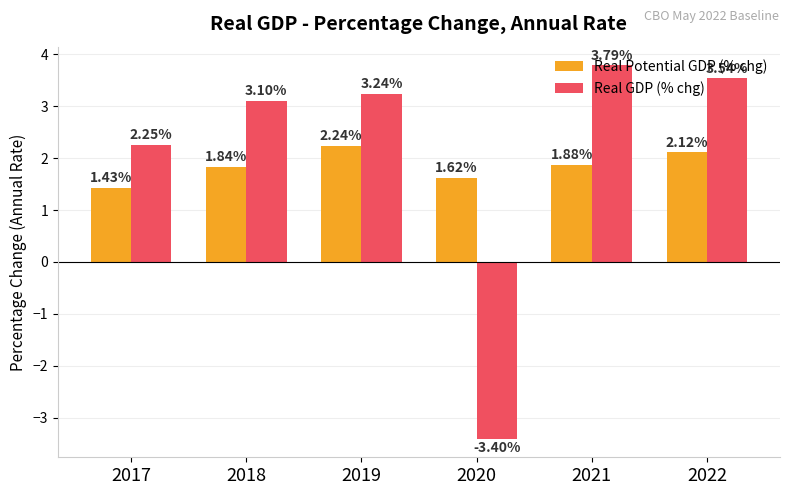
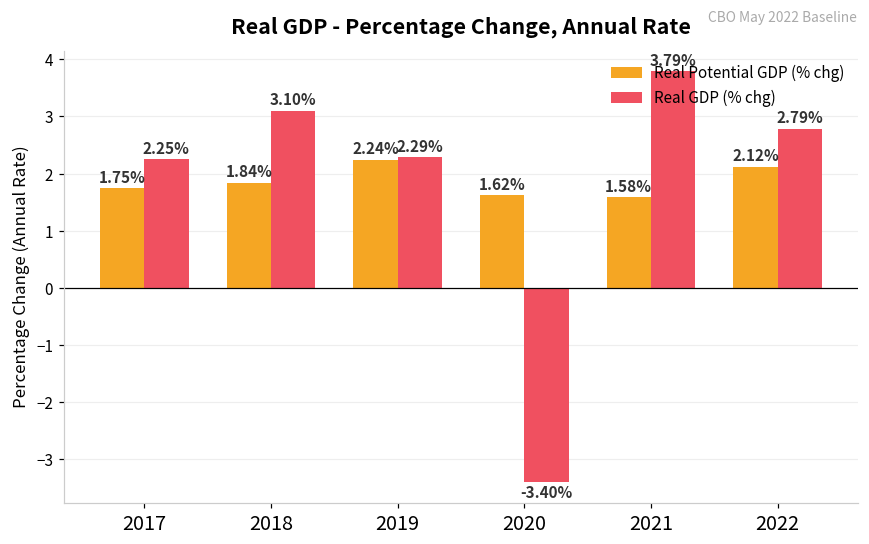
Real Potential GDP (% chg), 2017: 1.43% -> 1.75%
Real GDP (% chg), 2019: 3.24% -> 2.29%
Real Potential GDP (% chg), 2021: 1.88% -> 1.58%
Real GDP (% chg), 2022: 3.54% -> 2.79%
